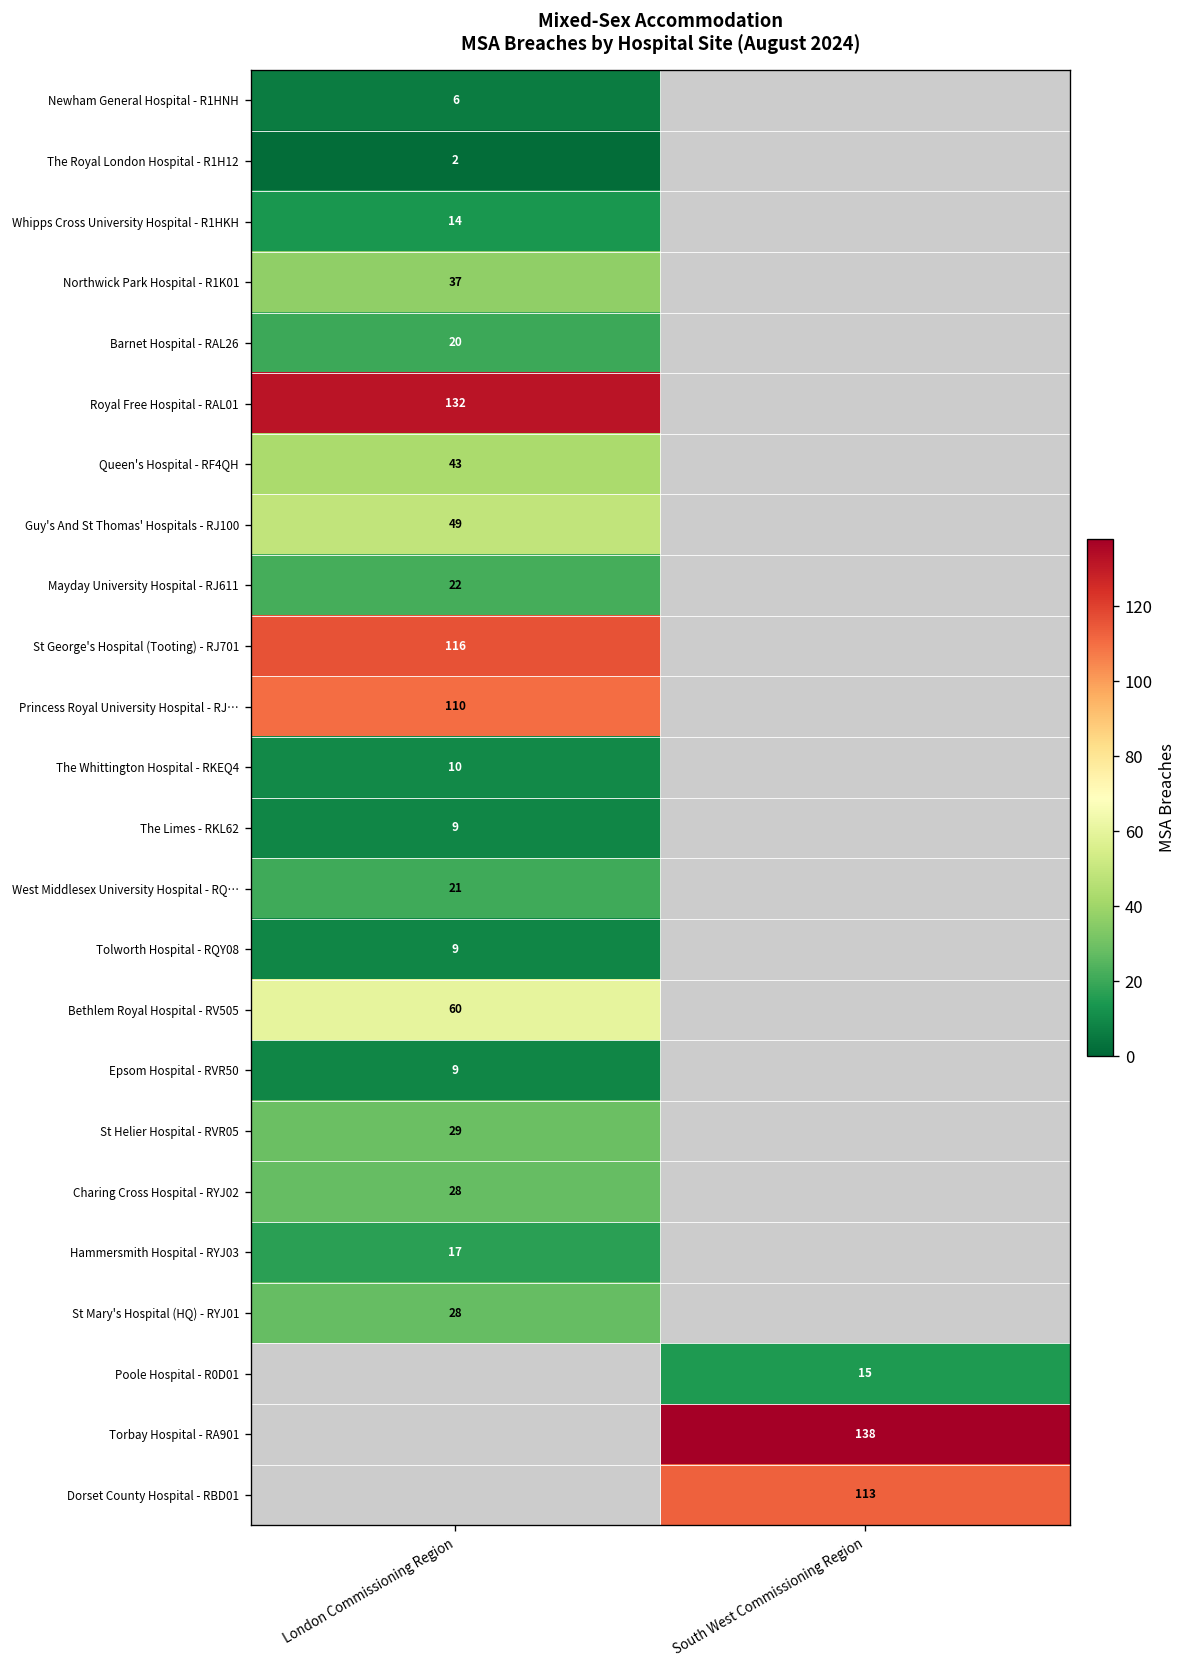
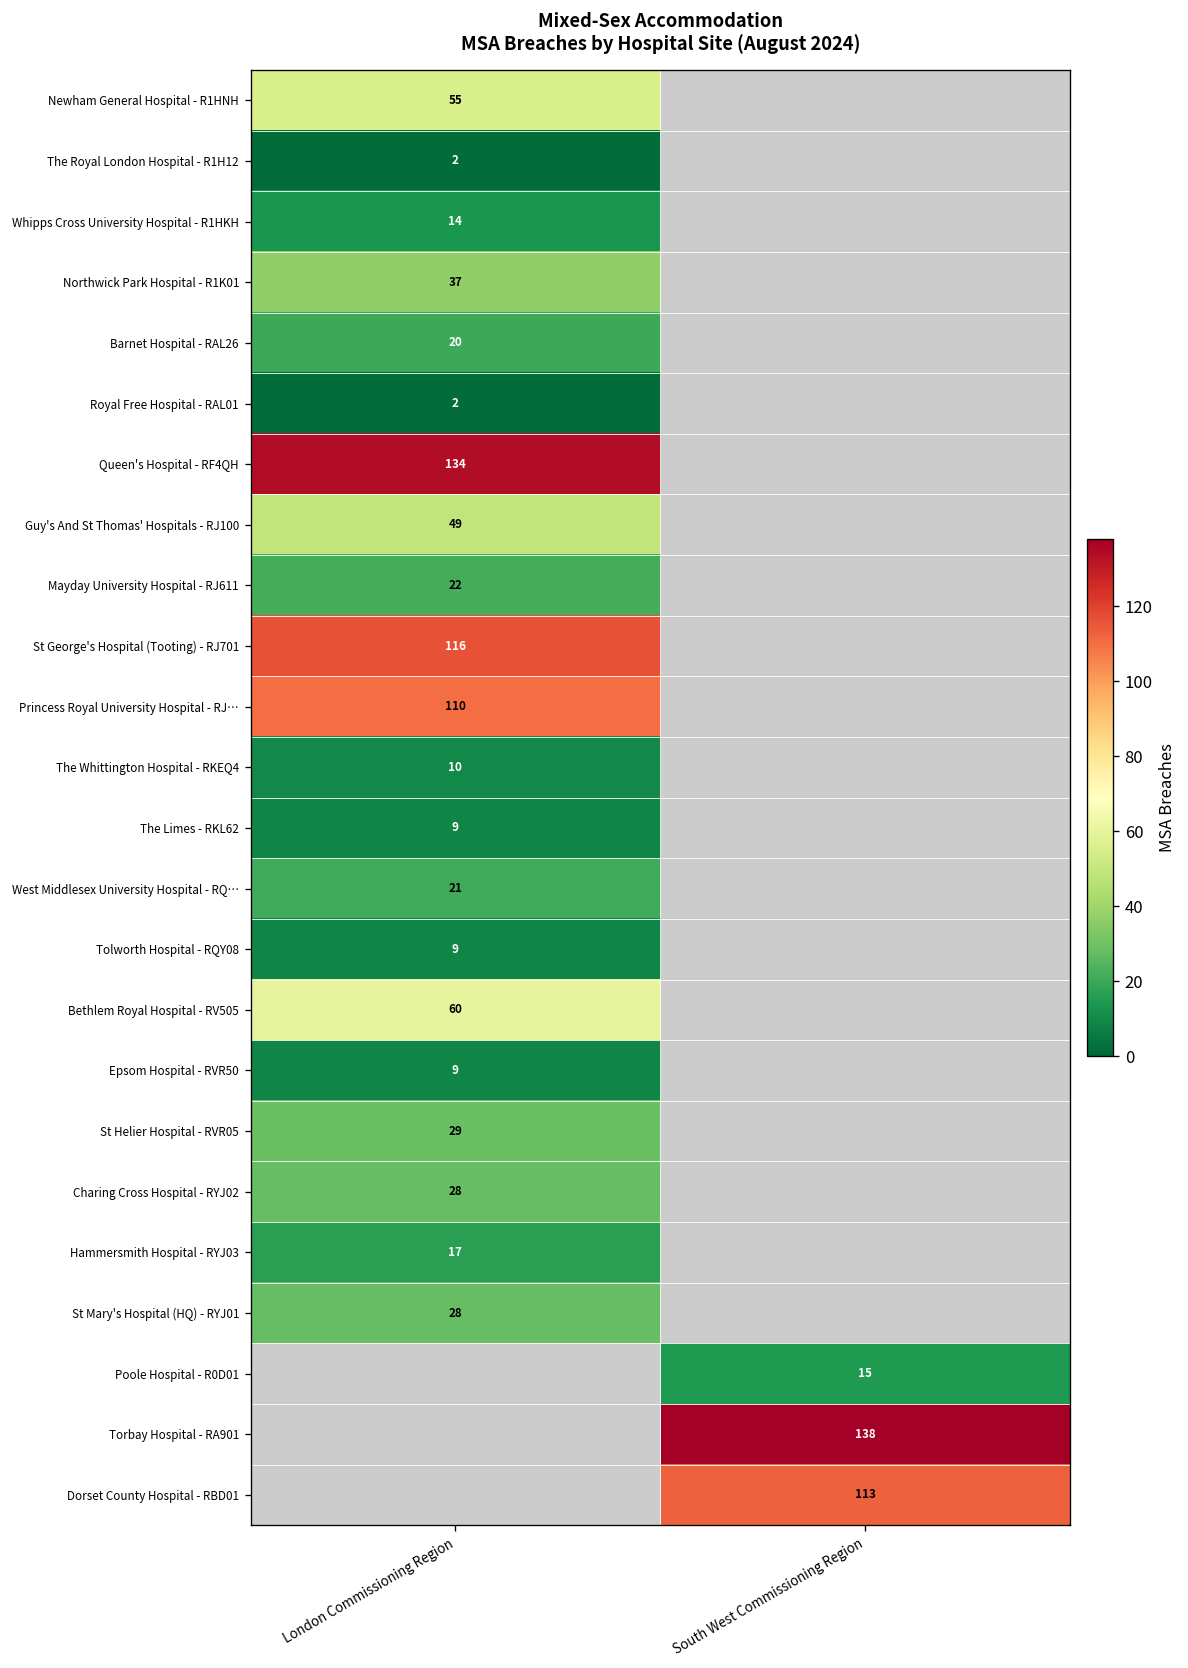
Newham General Hospital - R1HNH, London Commissioning Region: 6 -> 55
Royal Free Hospital - RAL01, London Commissioning Region: 132 -> 2
Queen's Hospital - RF4QH, London Commissioning Region: 43 -> 134
